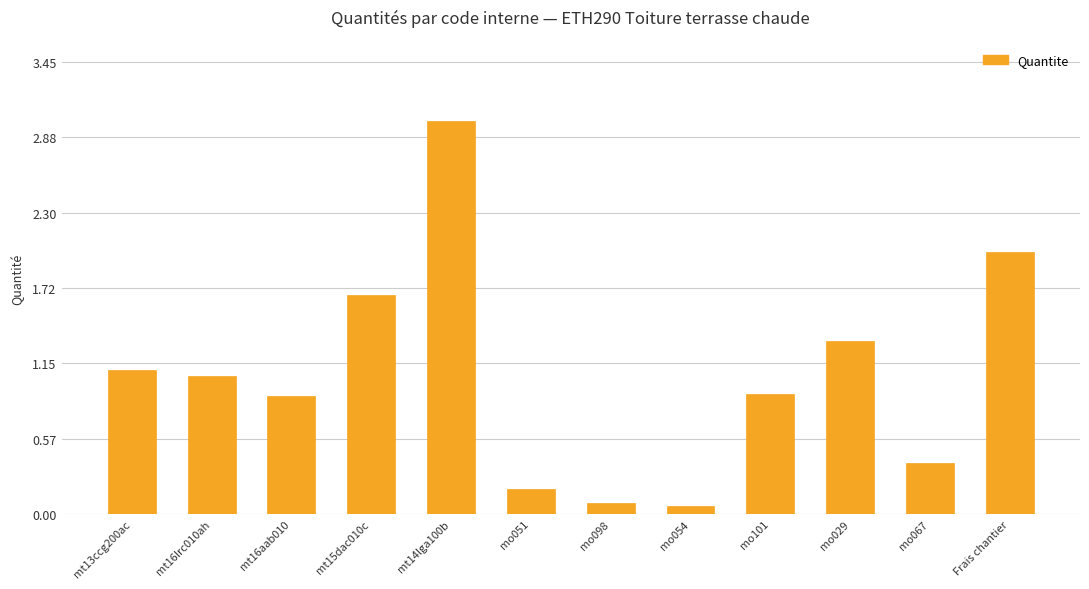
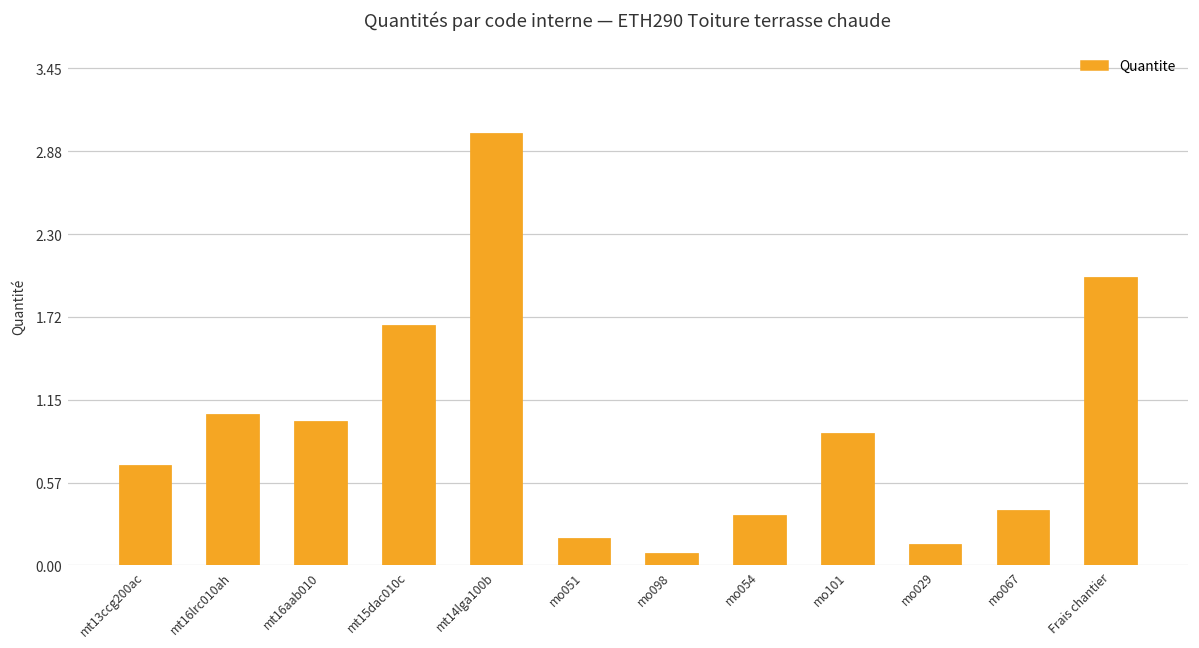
mt13ccg200ac: 1.1 -> 0.7
mt16aab010: 0.9 -> 1.0
mo054: 0.06 -> 0.35
mo029: 1.32 -> 0.15
